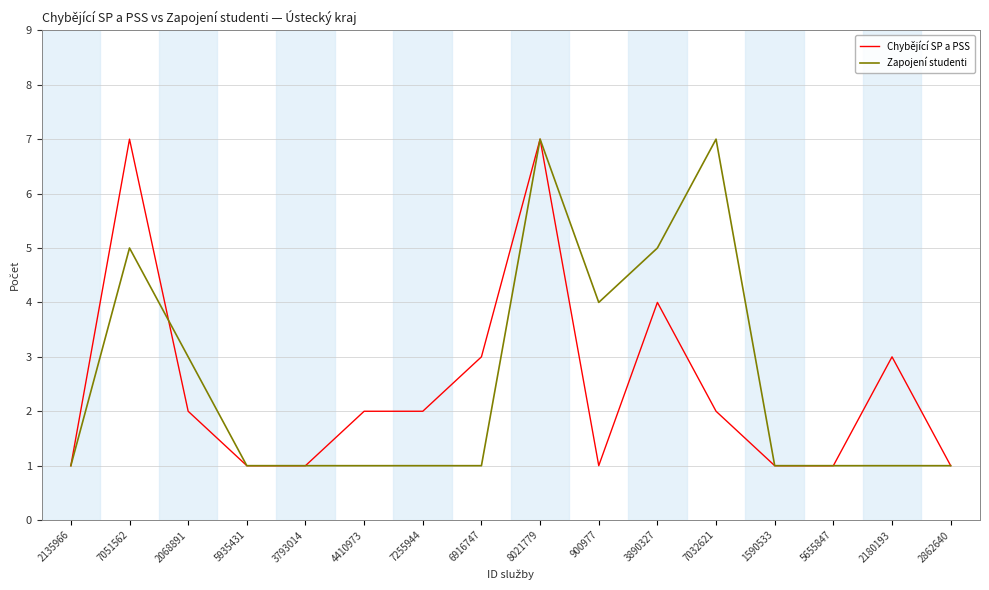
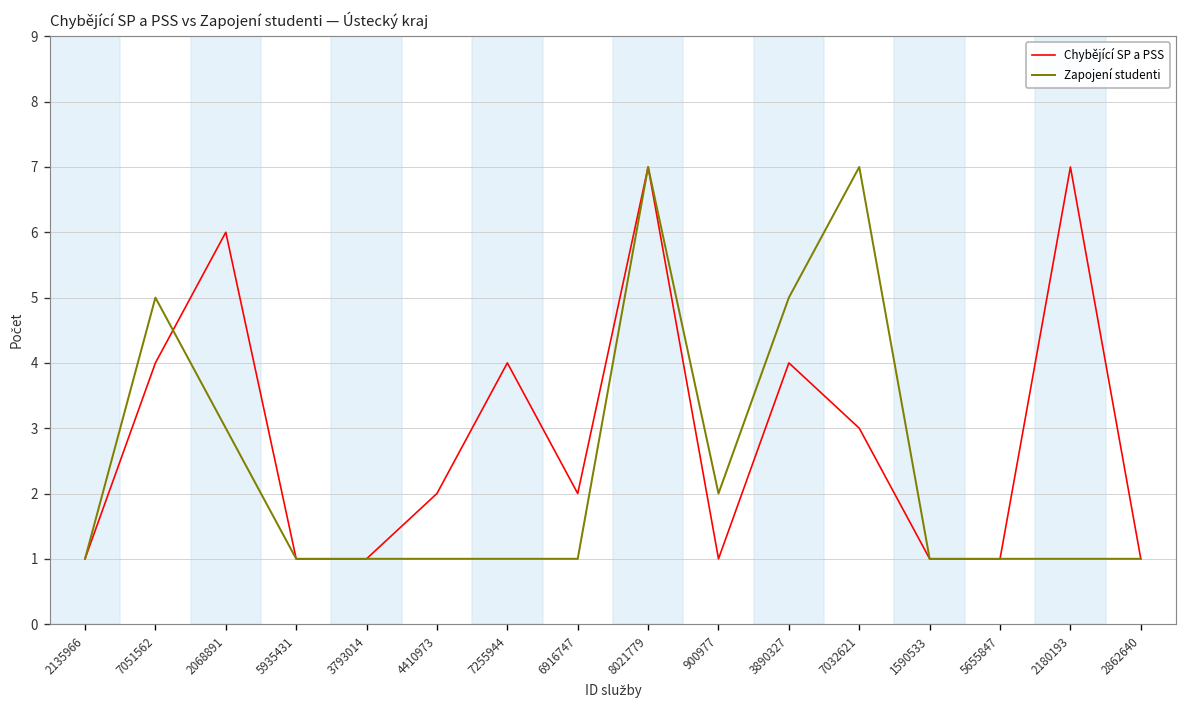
Chybějící SP a PSS, 7051562: 7 -> 4
Chybějící SP a PSS, 2068891: 2 -> 6
Chybějící SP a PSS, 7255944: 2 -> 4
Chybějící SP a PSS, 6916747: 3 -> 2
Zapojení studenti, 900977: 4 -> 2
Chybějící SP a PSS, 7032621: 2 -> 3
Chybějící SP a PSS, 2180193: 3 -> 7
